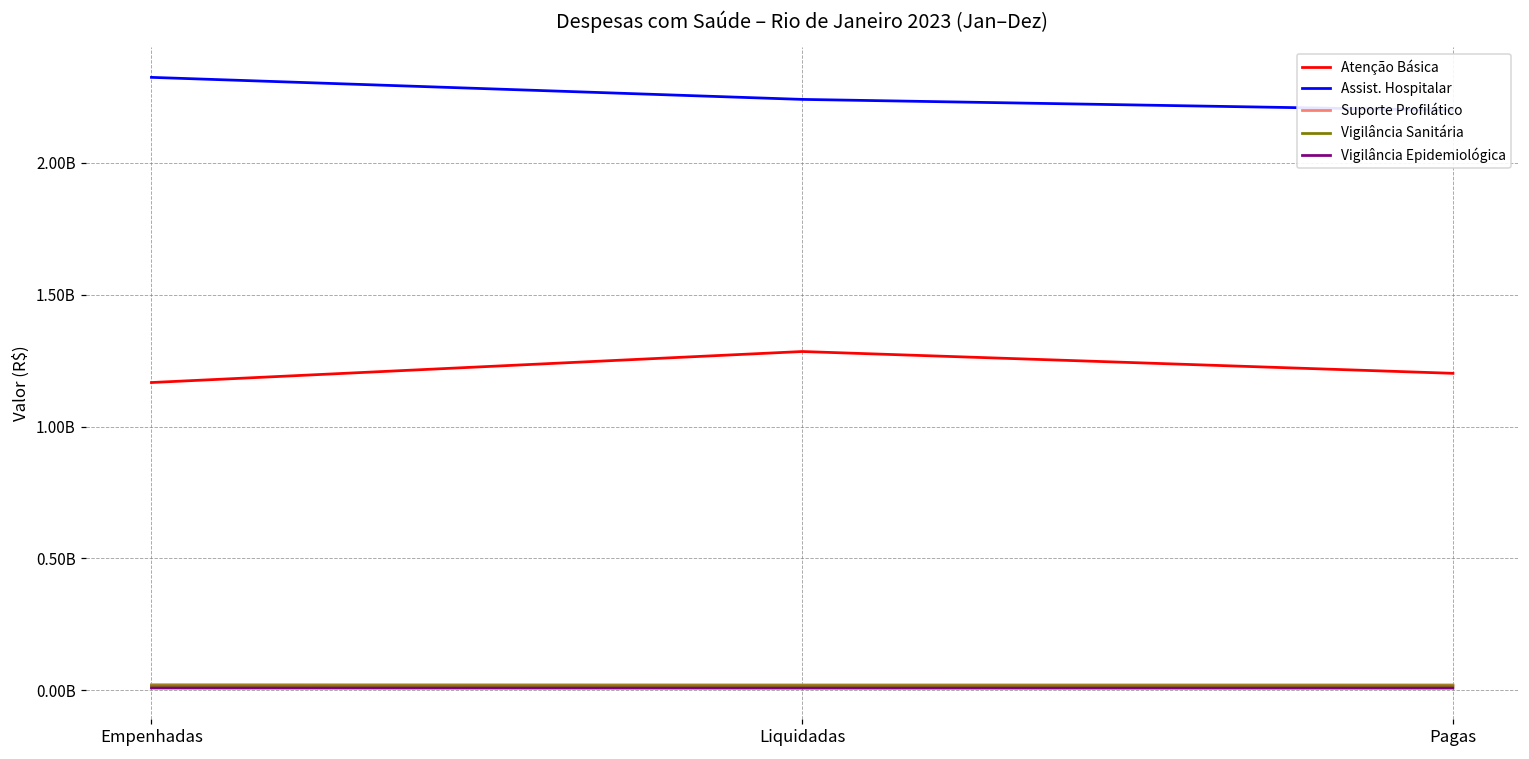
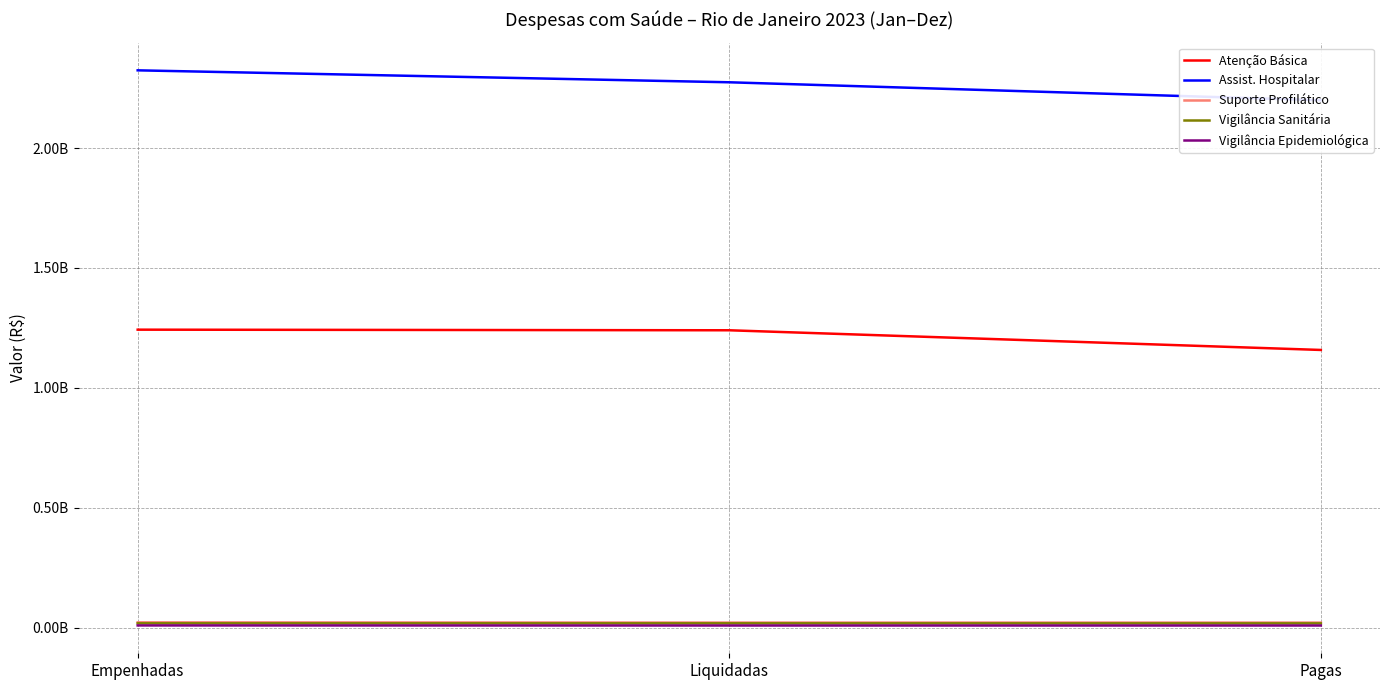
Atenção Básica, Empenhadas: 1170000000 -> 1240000000
Atenção Básica, Liquidadas: 1280000000 -> 1240000000
Assist. Hospitalar, Liquidadas: 2240000000 -> 2270000000
Atenção Básica, Pagas: 1200000000 -> 1160000000
